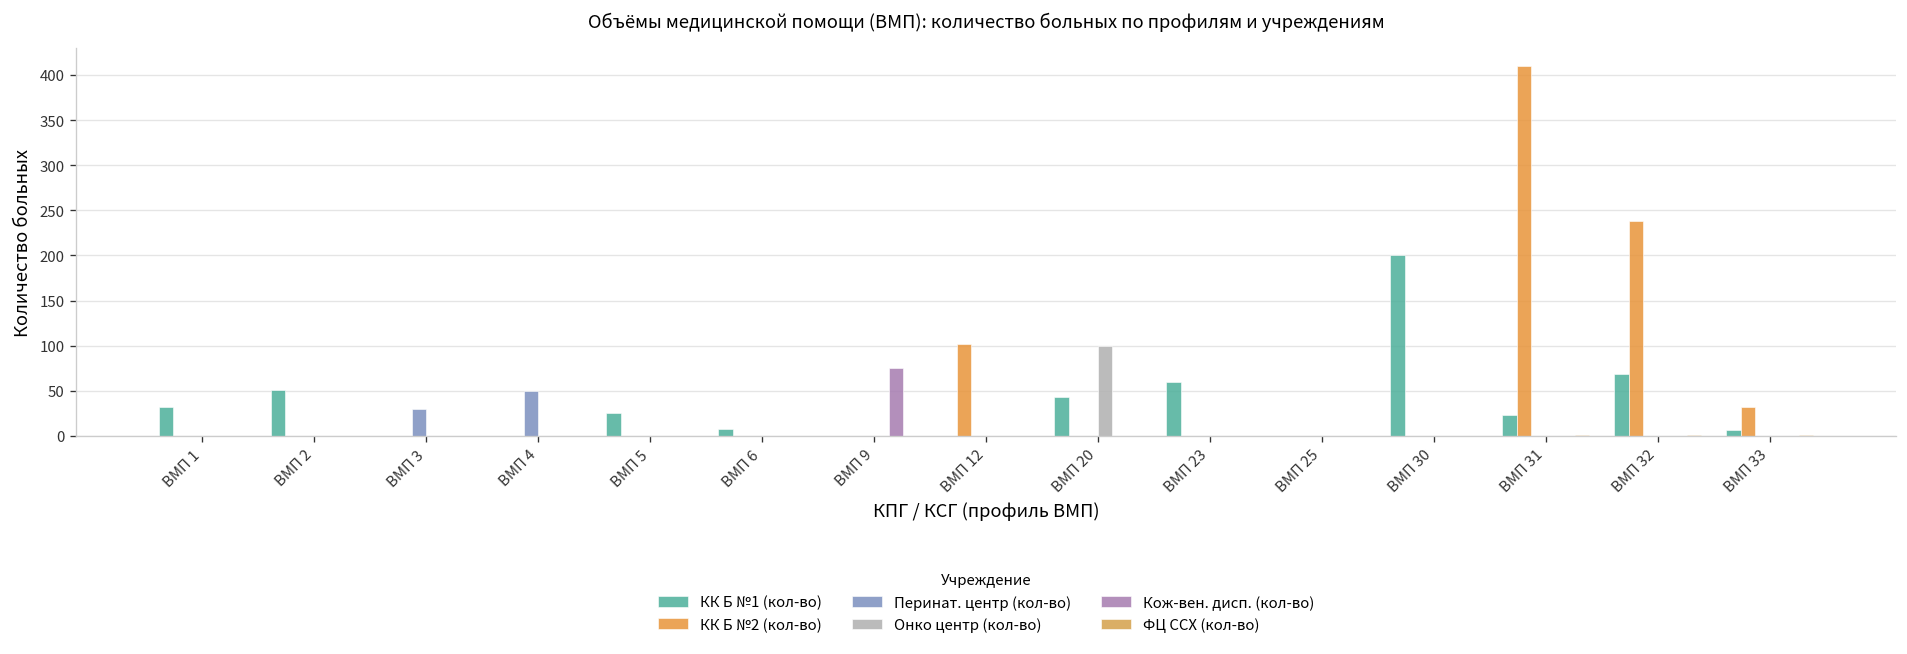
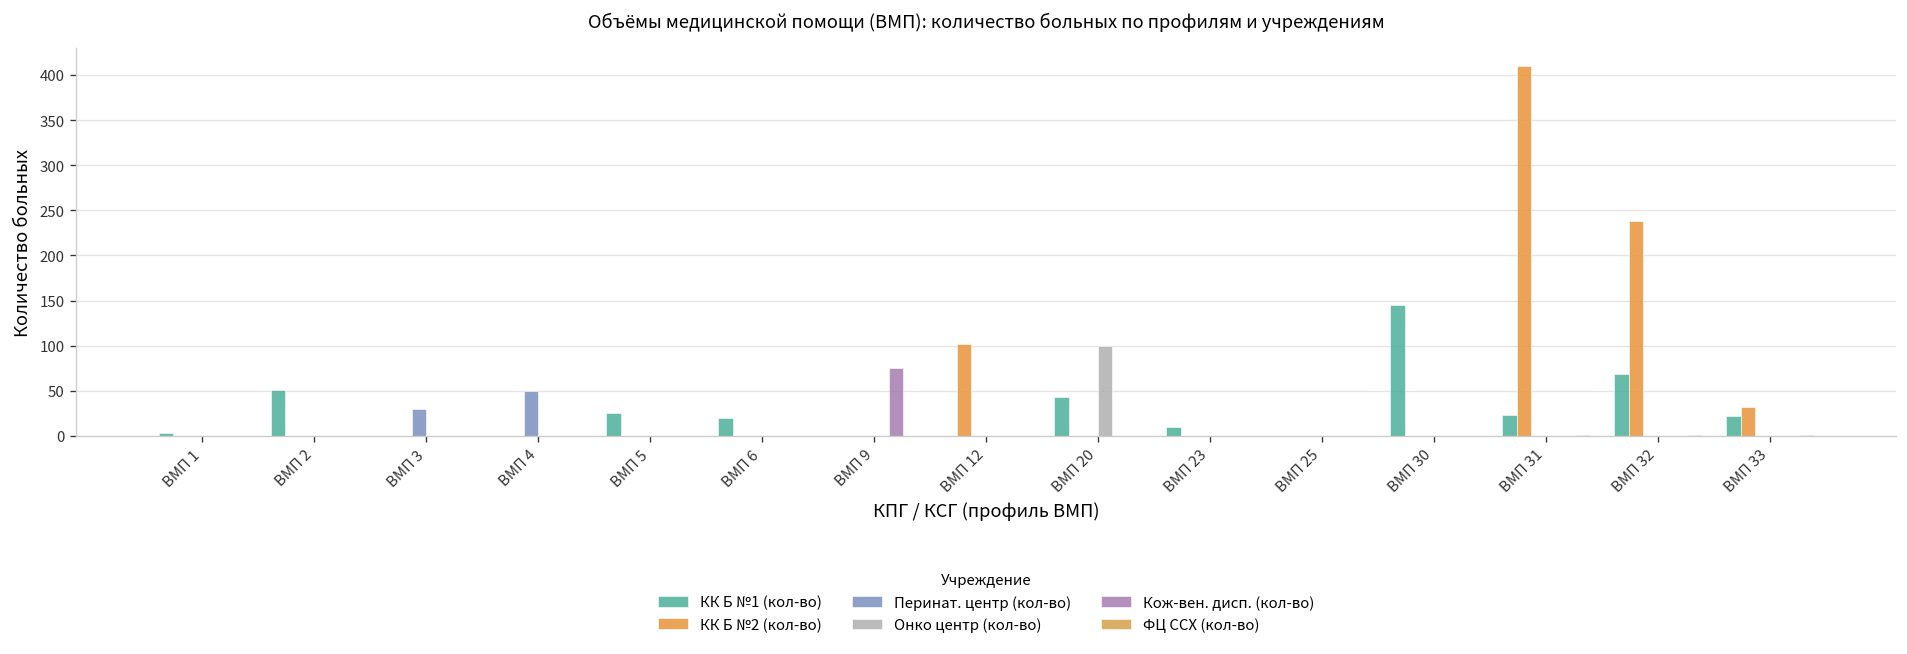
КК Б №1 (кол-во), ВМП 1: 30 -> 0
КК Б №1 (кол-во), ВМП 6: 10 -> 20
КК Б №1 (кол-во), ВМП 23: 60 -> 10
КК Б №1 (кол-во), ВМП 30: 200 -> 150
КК Б №1 (кол-во), ВМП 33: 10 -> 20
